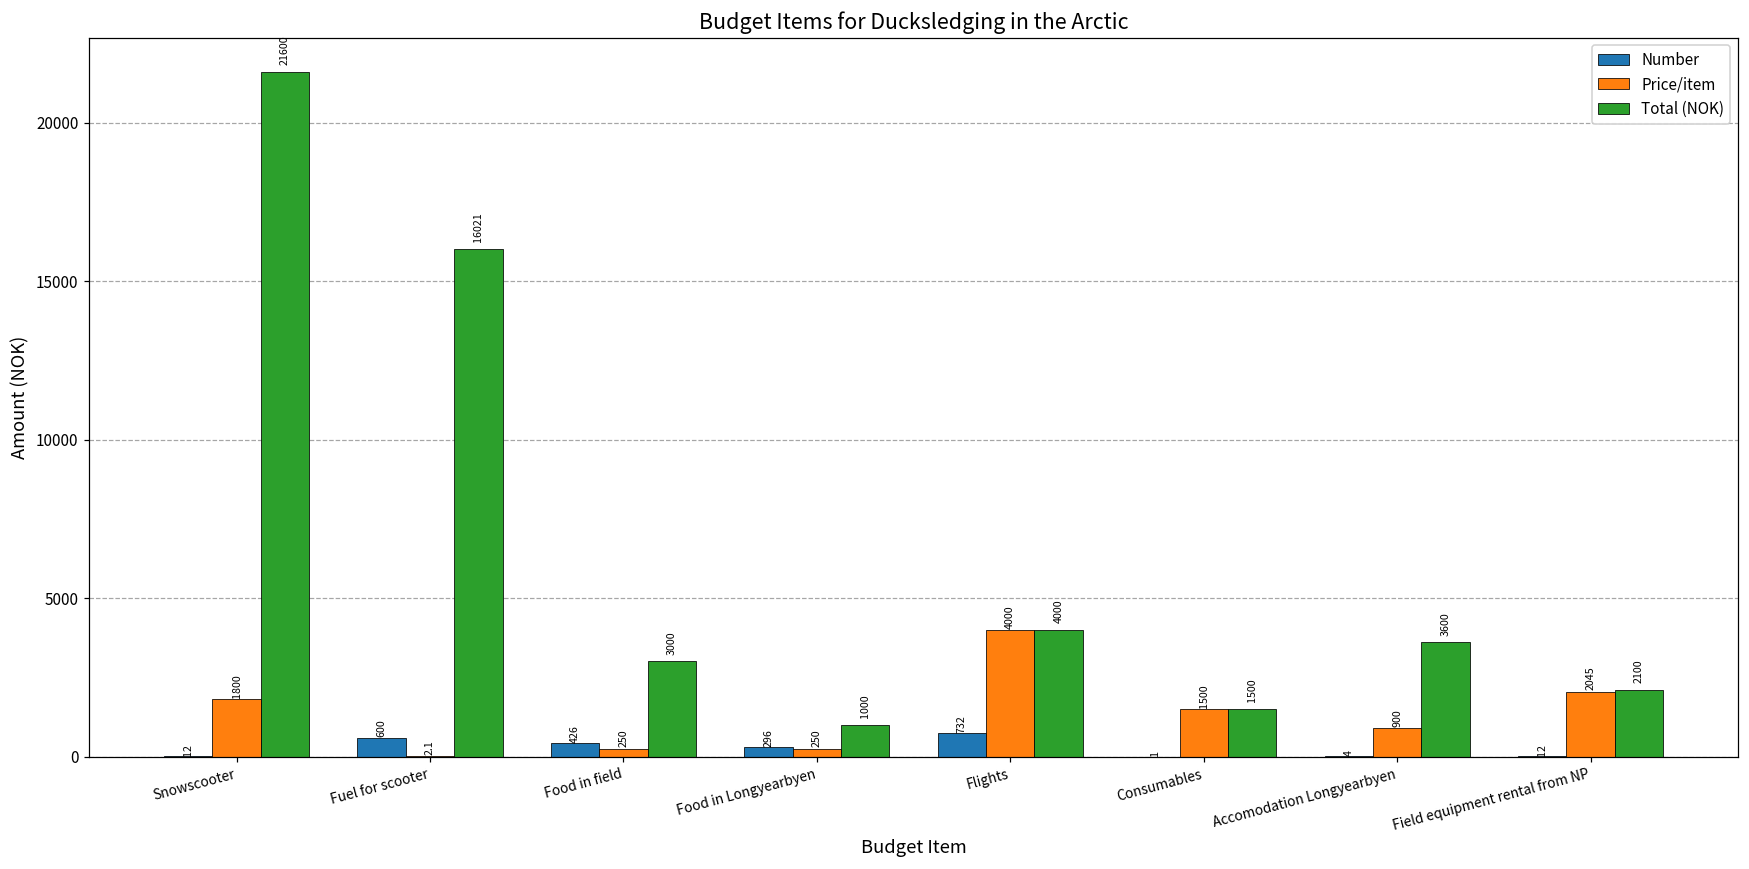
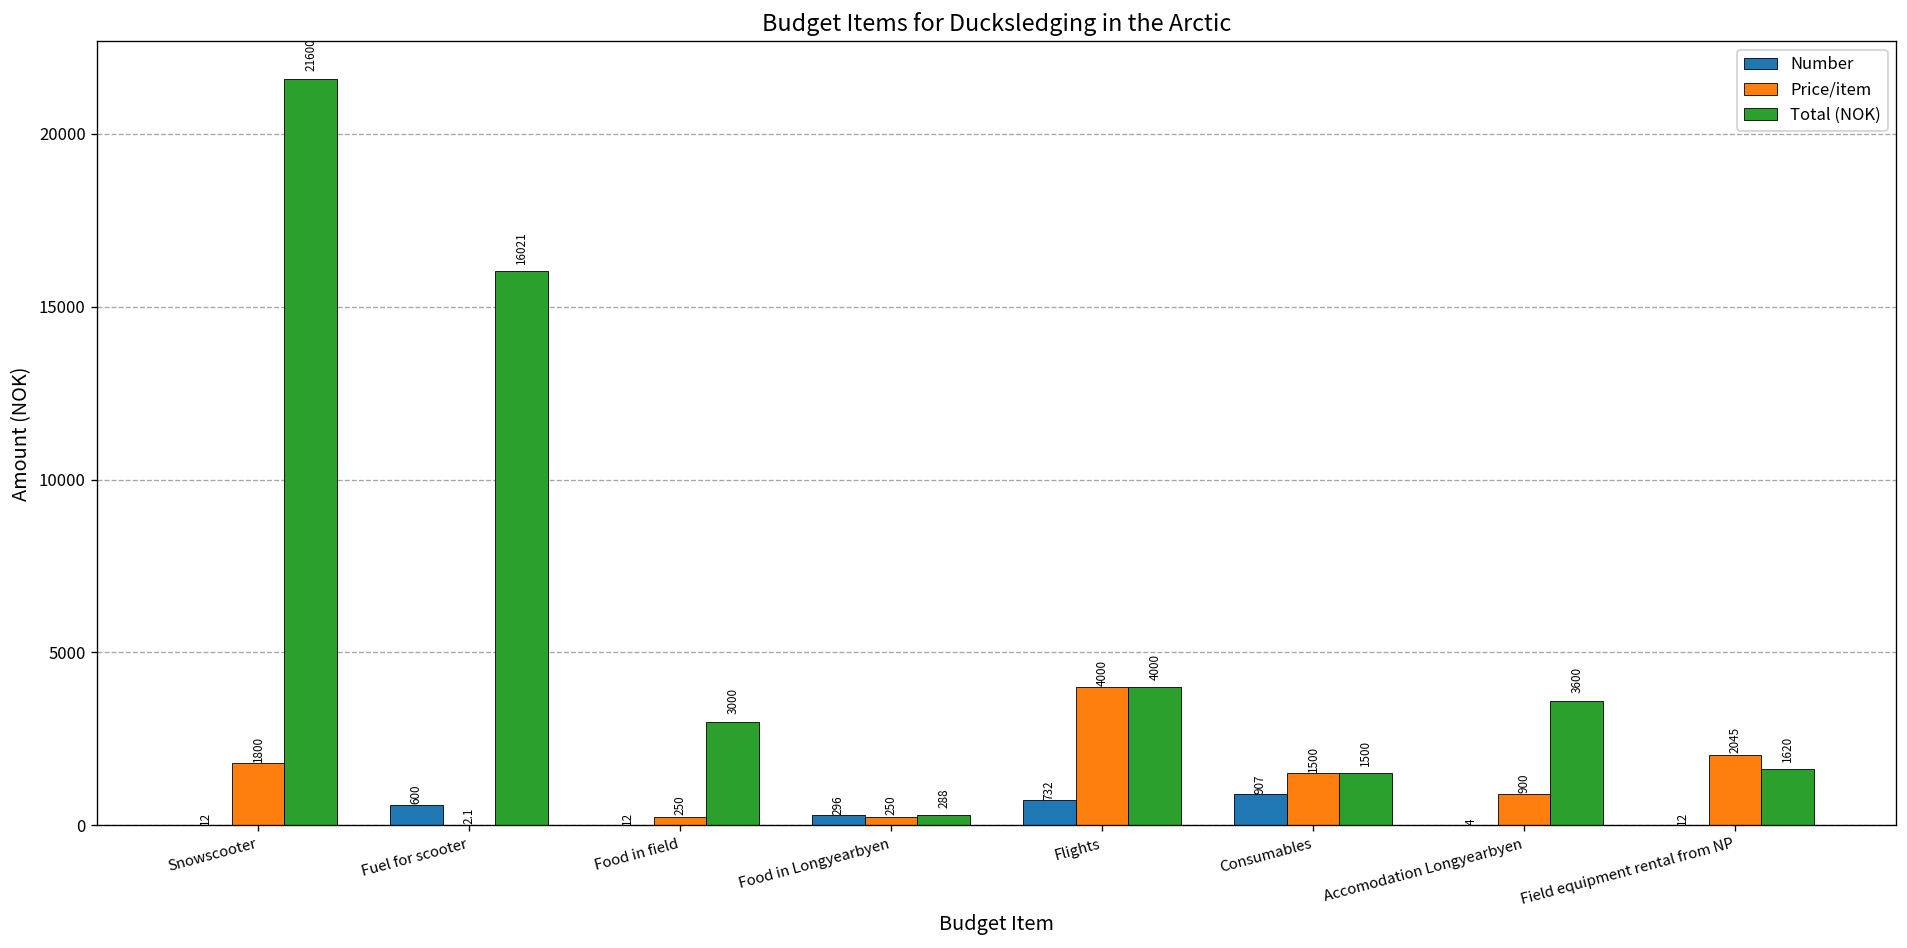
Number, Food in field: 426 -> 12
Total (NOK), Food in Longyearbyen: 1000 -> 288
Number, Consumables: 1 -> 907
Total (NOK), Field equipment rental from NP: 2100 -> 1620
